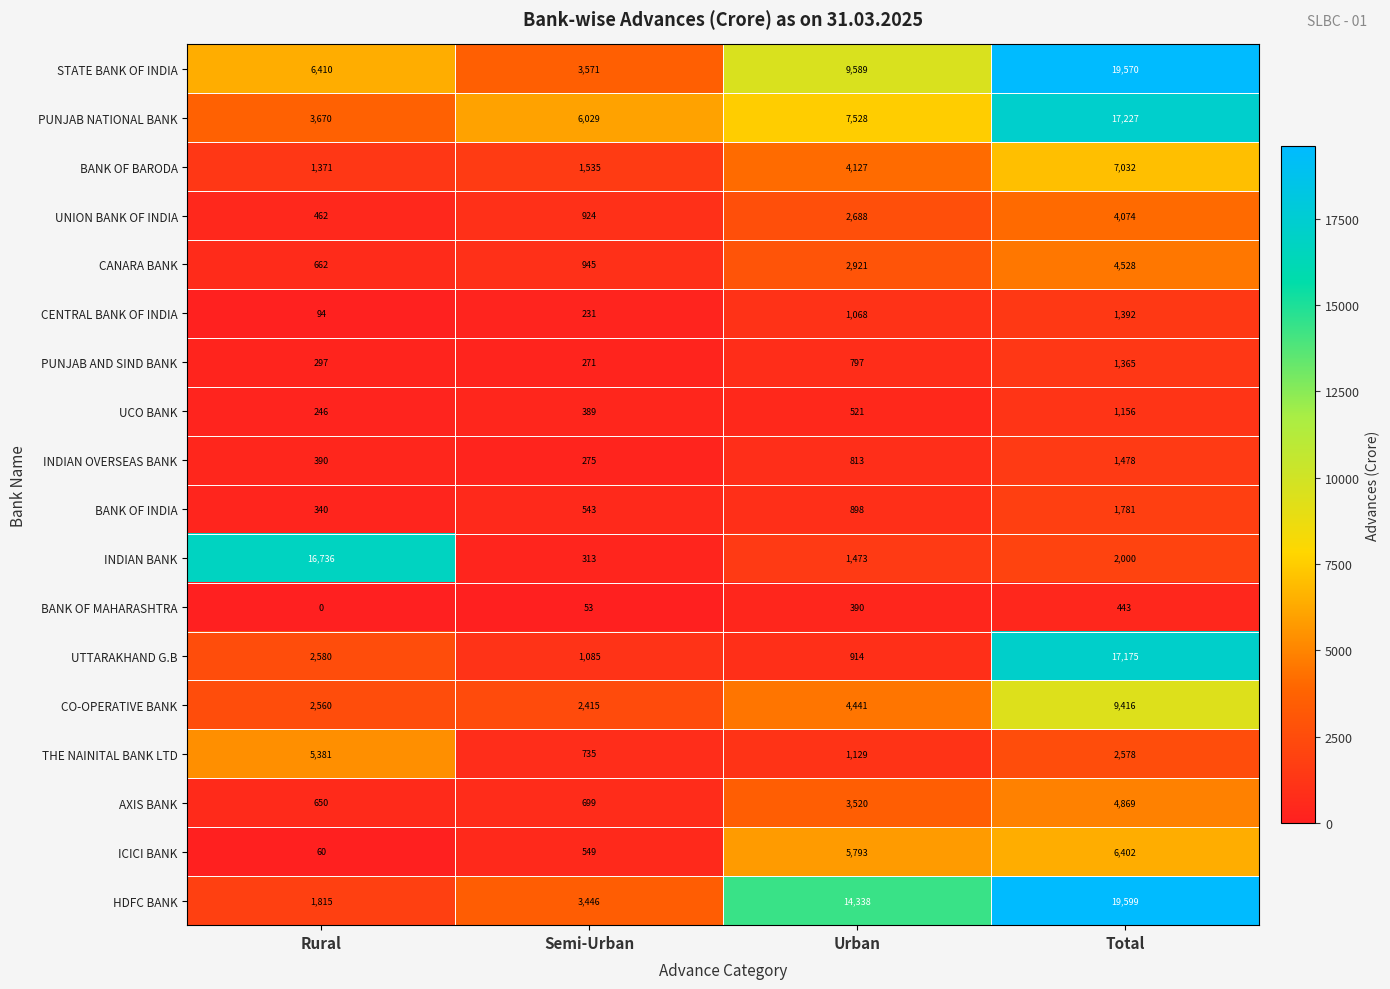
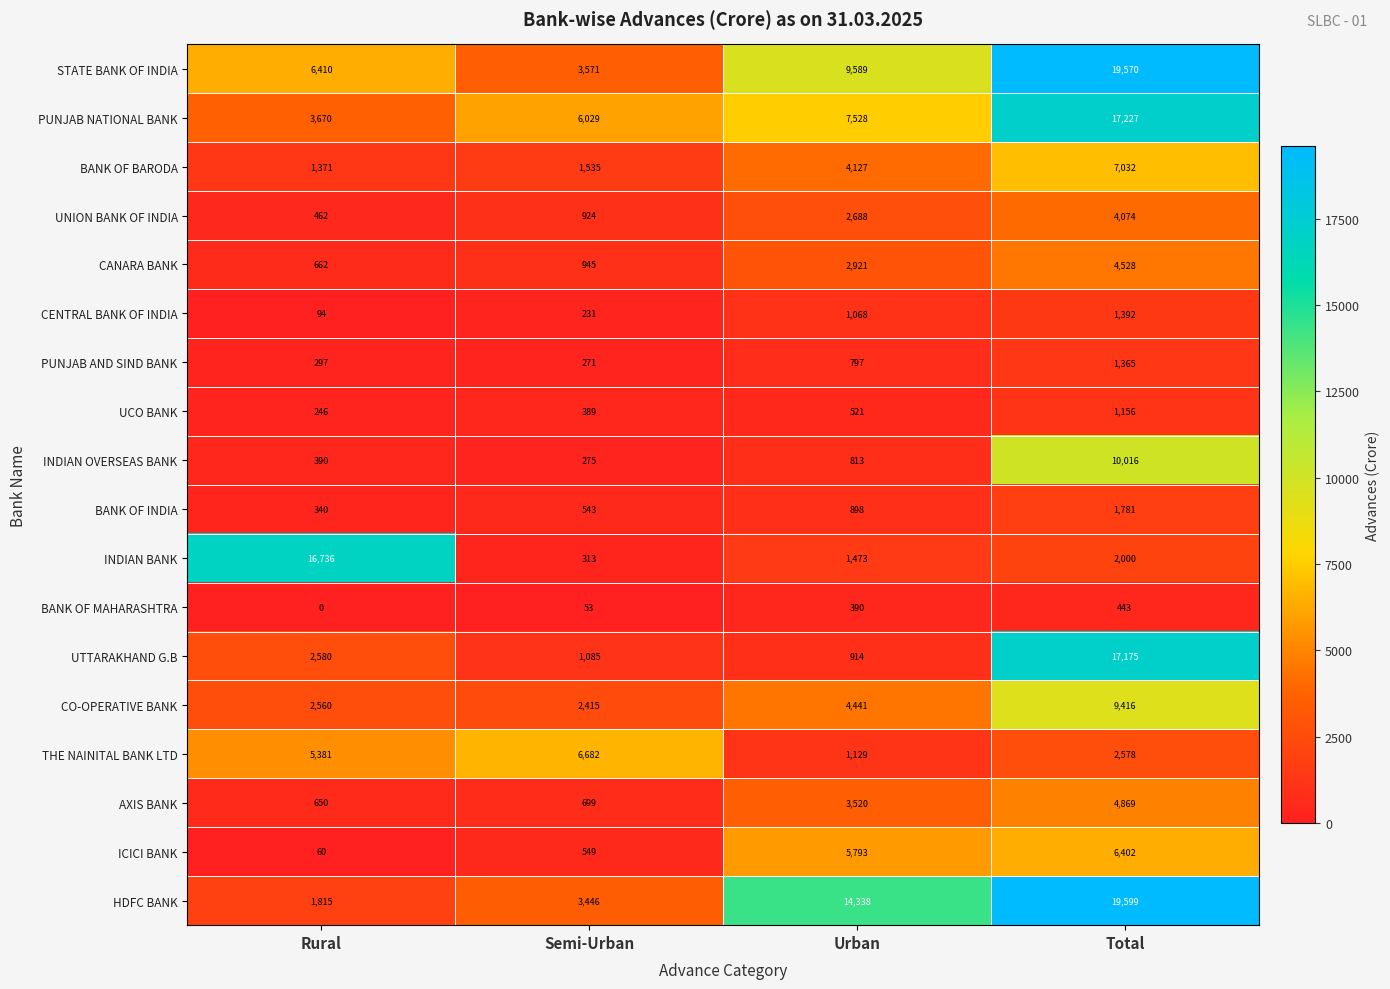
INDIAN OVERSEAS BANK, Total: 1,478 -> 10,016
THE NAINITAL BANK LTD, Semi-Urban: 735 -> 6,682
